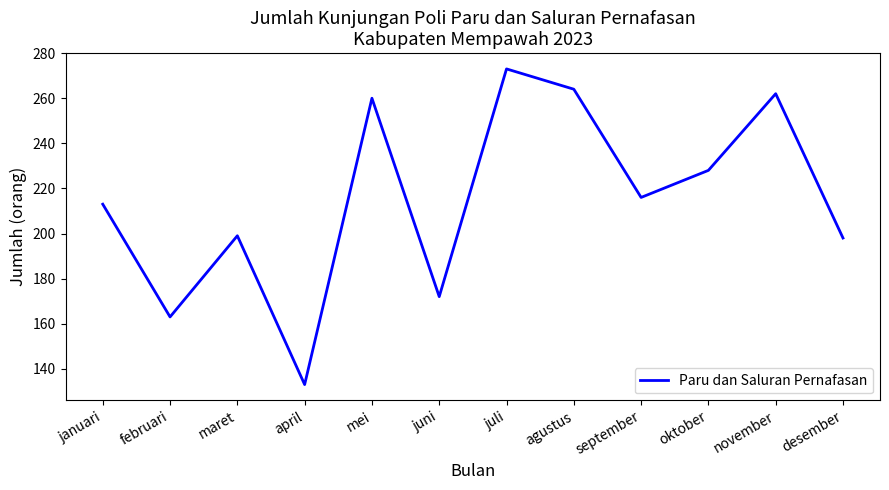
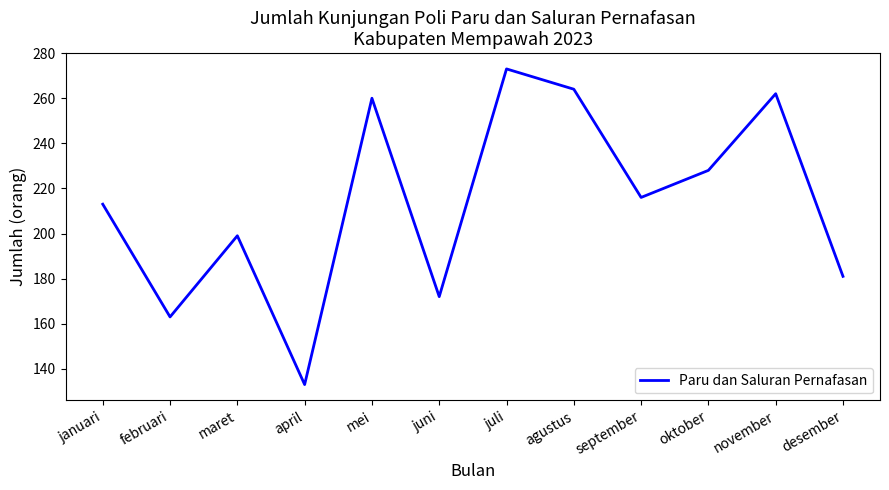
desember: 198 -> 181
